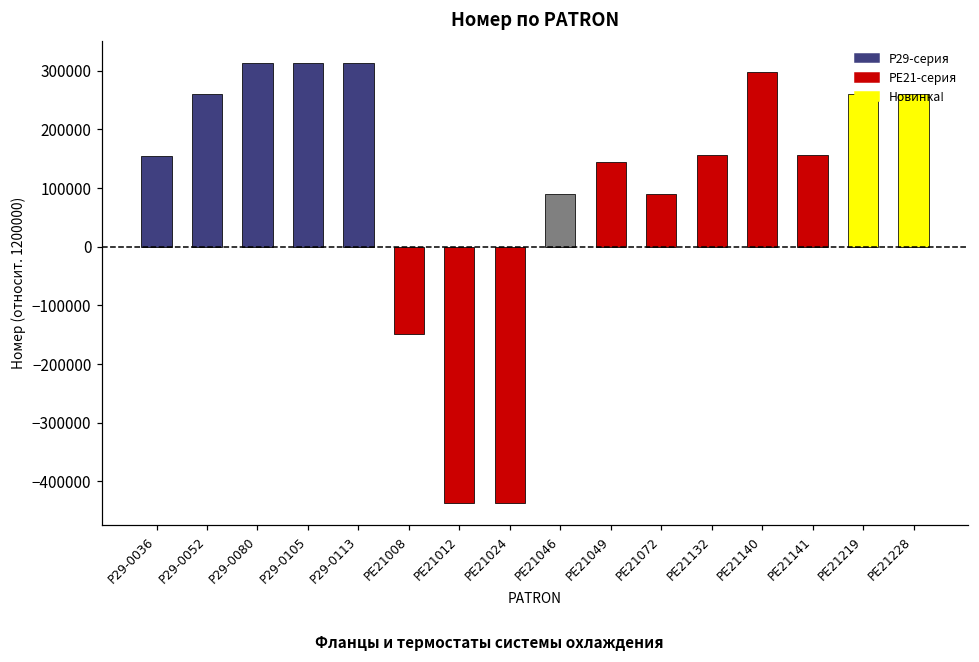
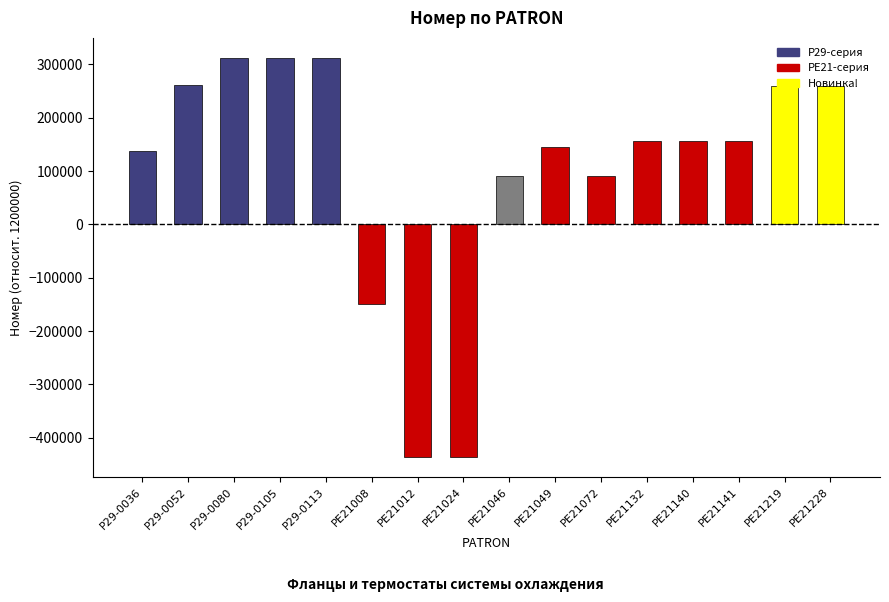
P29-0036: 160000 -> 140000
PE21140: 300000 -> 160000
